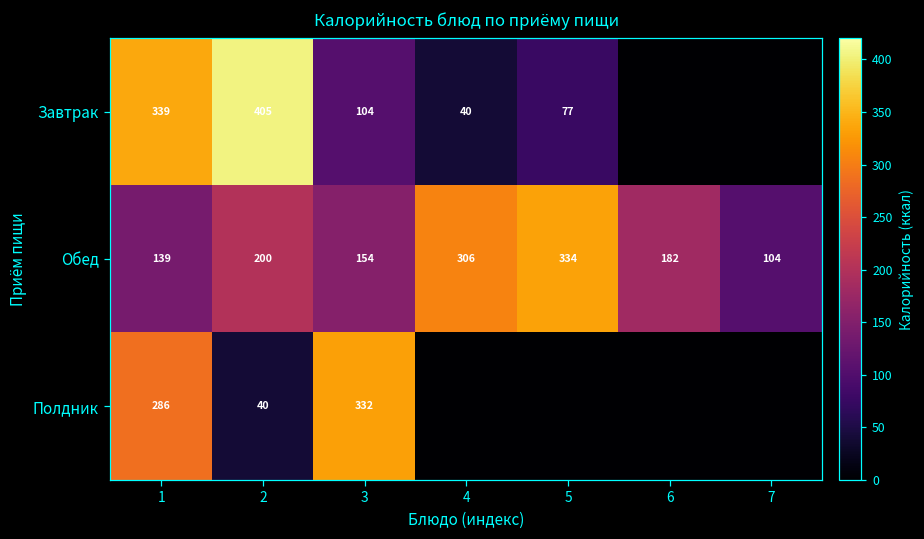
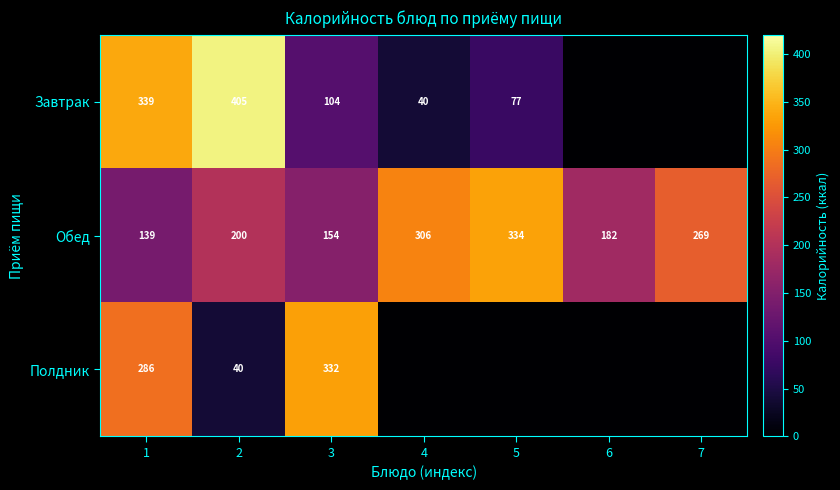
Обед, 7: 104 -> 269
